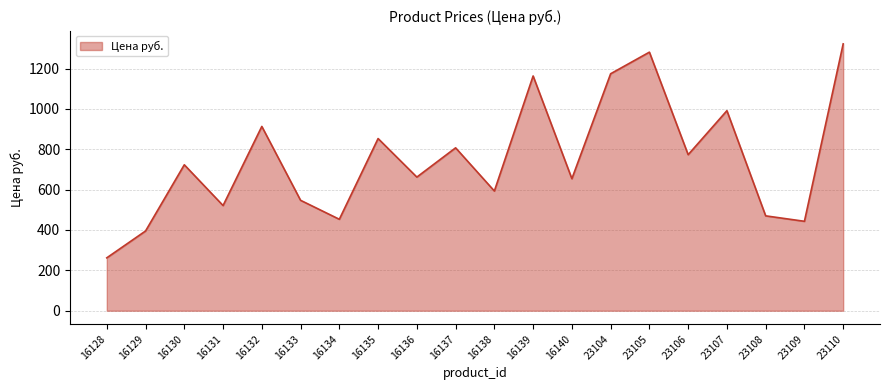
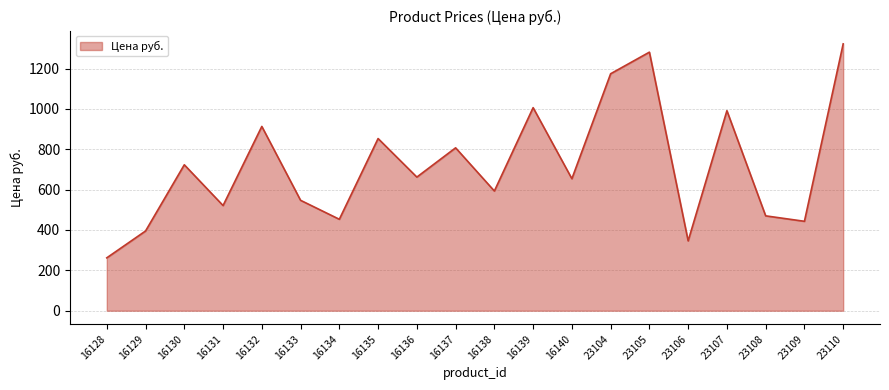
16139: 1160 -> 1010
23106: 770 -> 350
